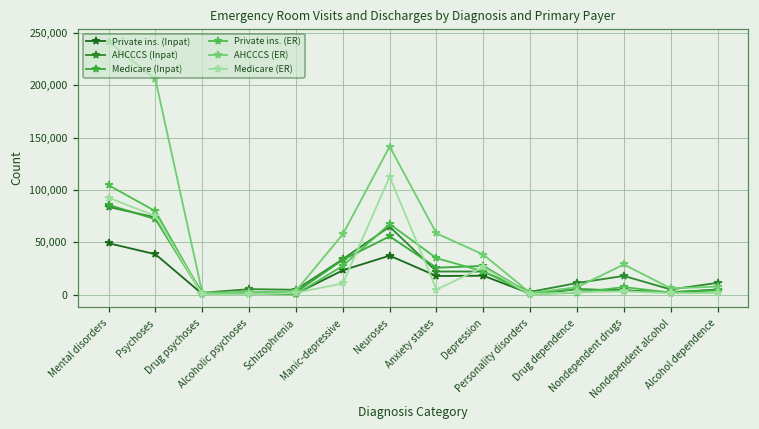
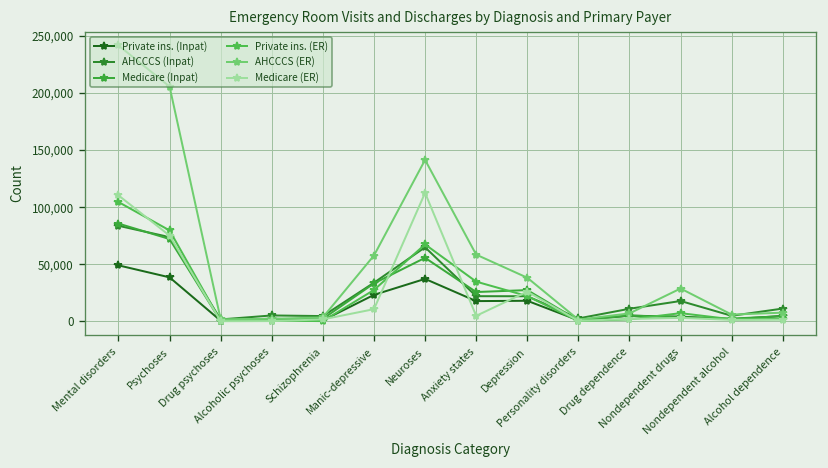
Medicare (ER), Mental disorders: 90,000 -> 110,000
